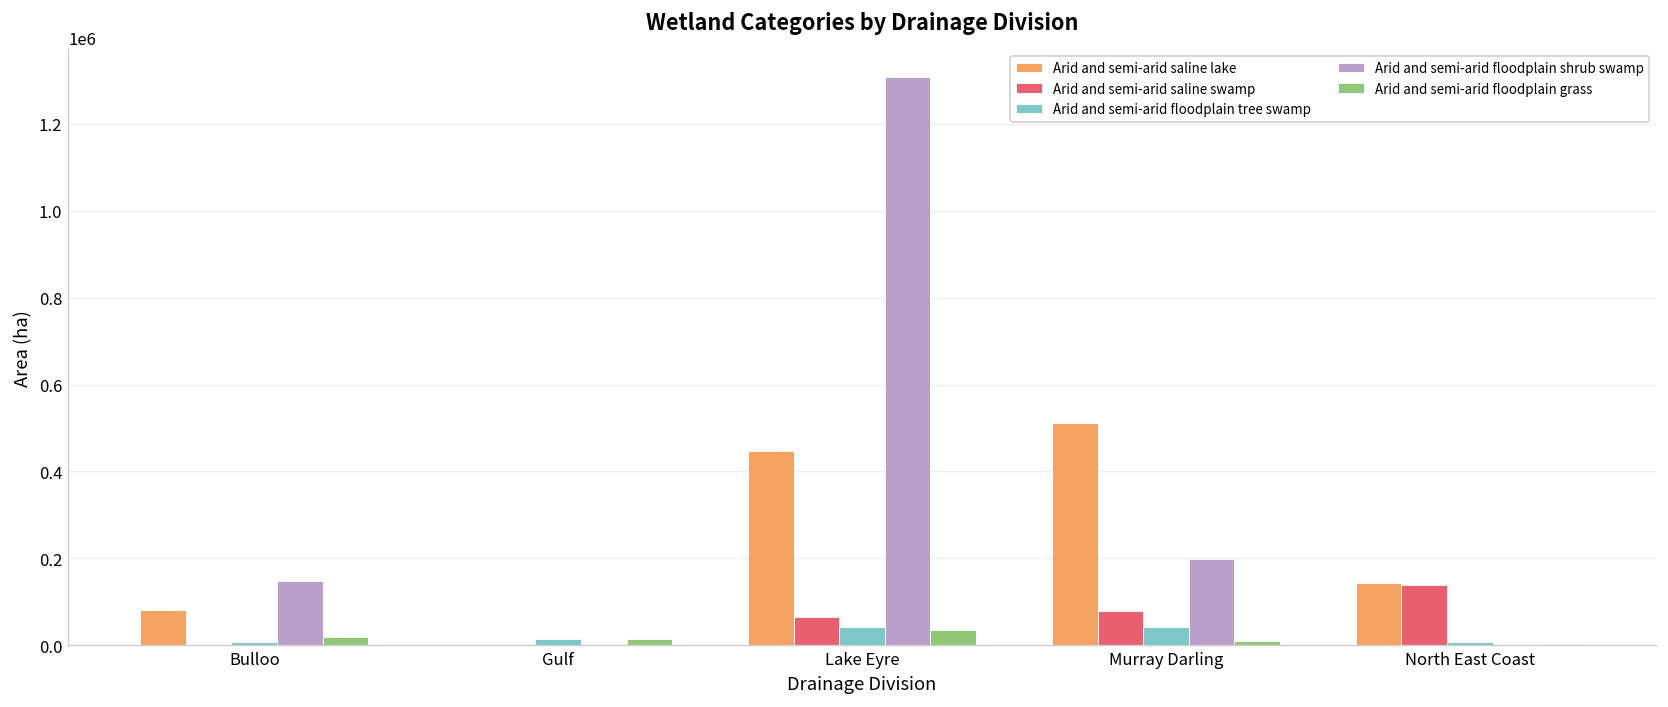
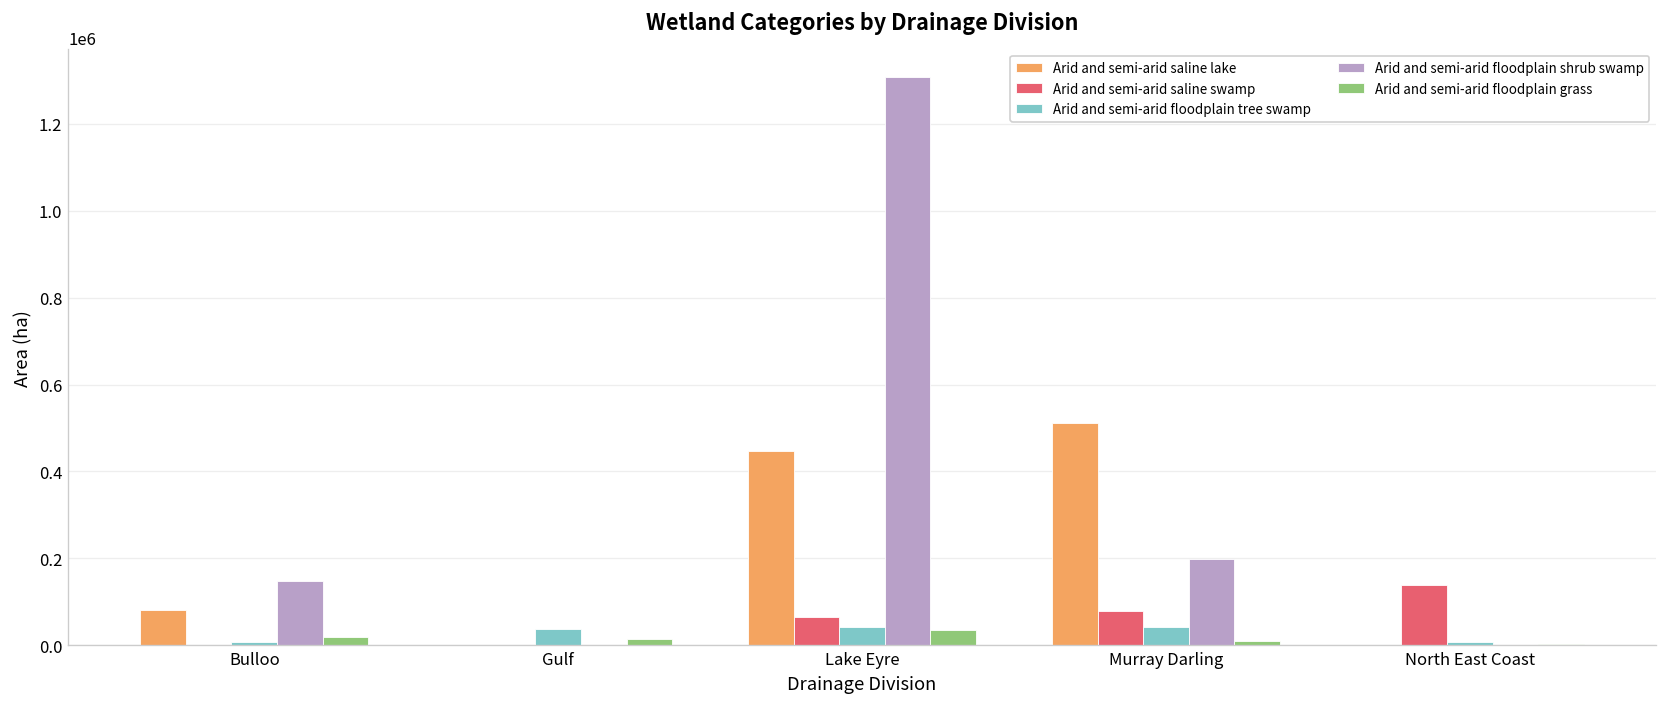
Arid and semi-arid floodplain tree swamp, Gulf: 10000 -> 40000
Arid and semi-arid saline lake, North East Coast: 140000 -> 0
